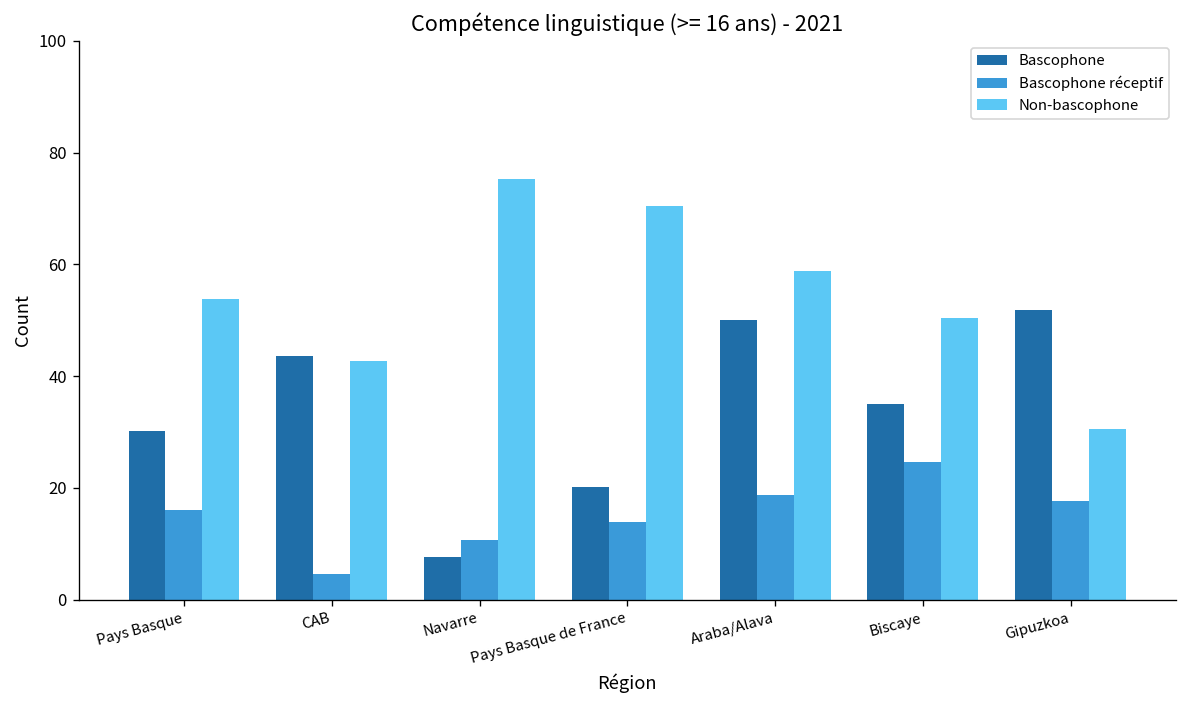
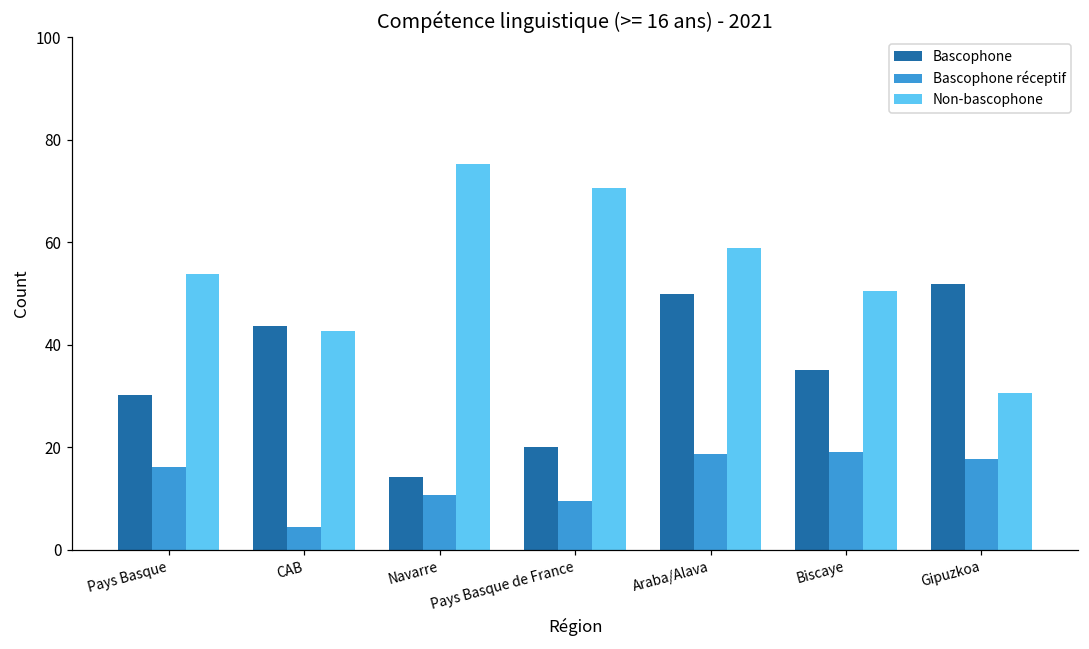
Bascophone, Navarre: 8 -> 14
Bascophone réceptif, Pays Basque de France: 14 -> 9
Bascophone réceptif, Biscaye: 25 -> 19
